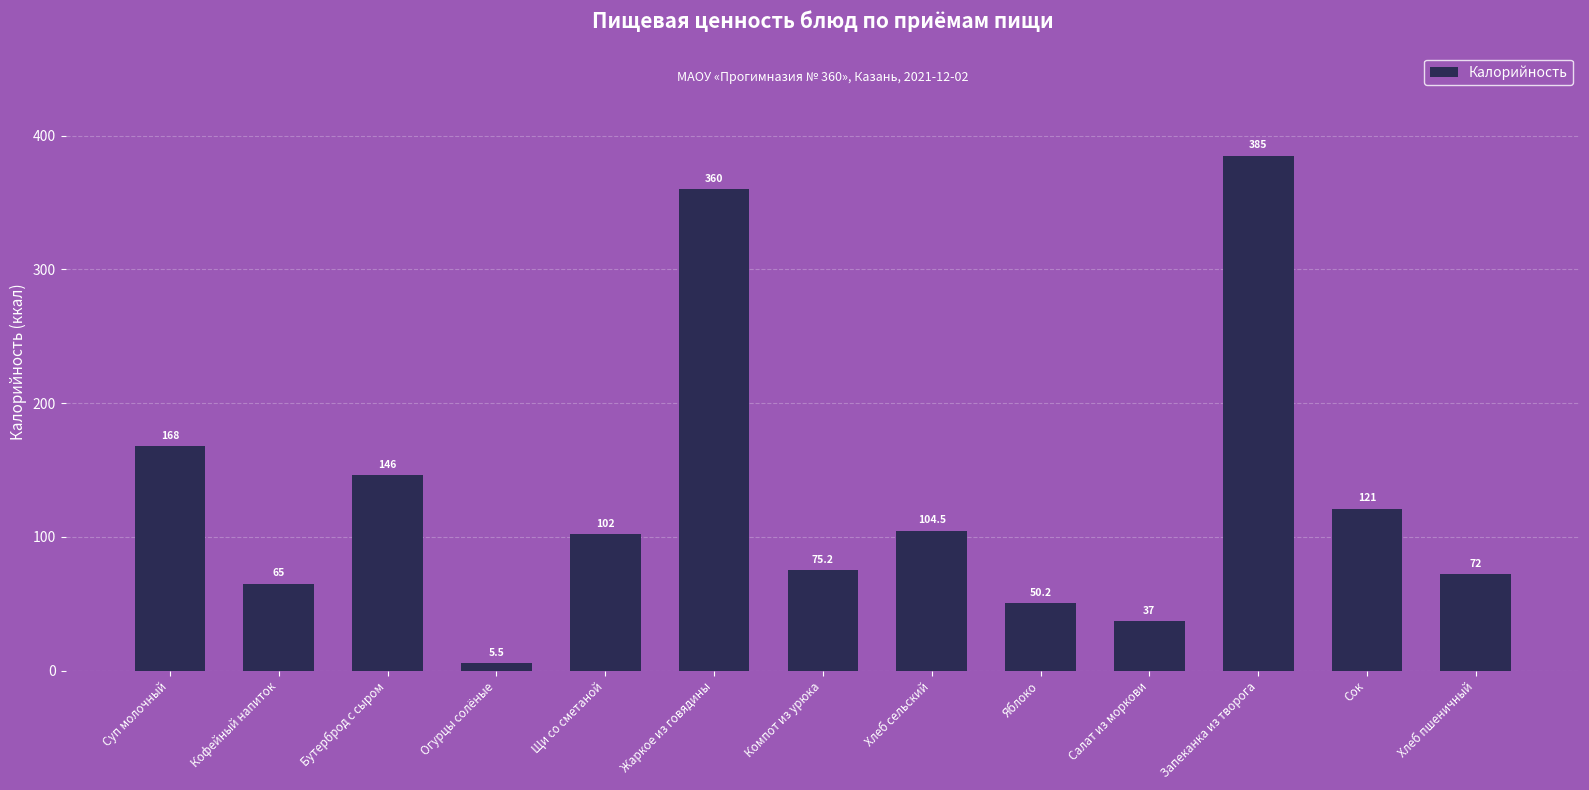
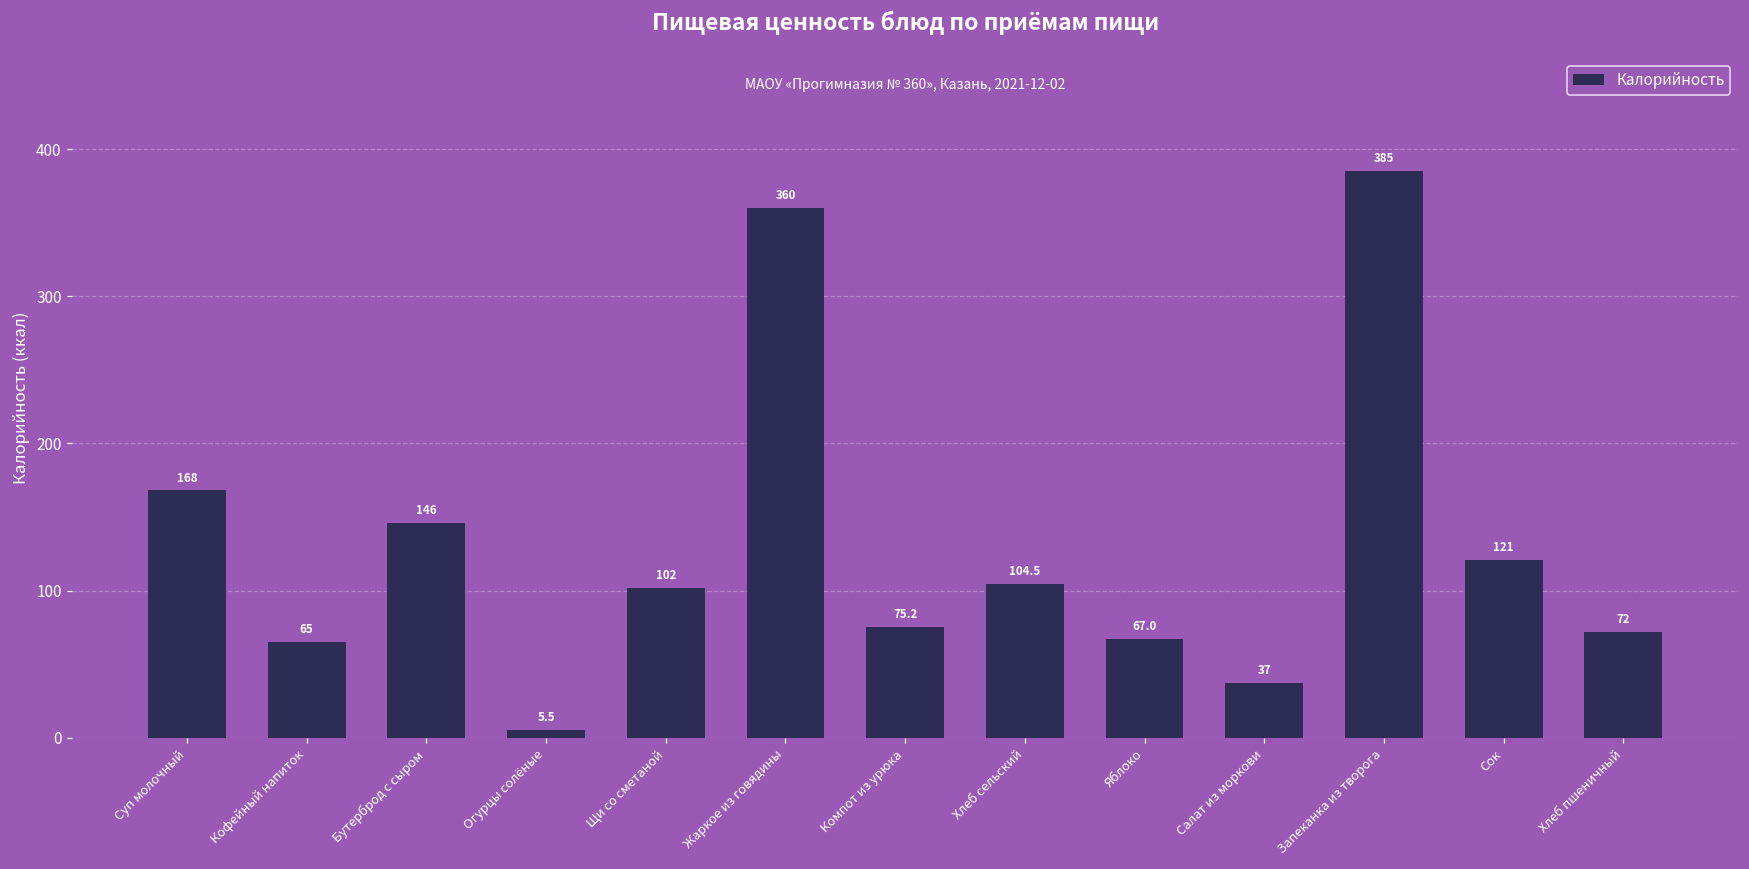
Яблоко: 50.2 -> 67.0
